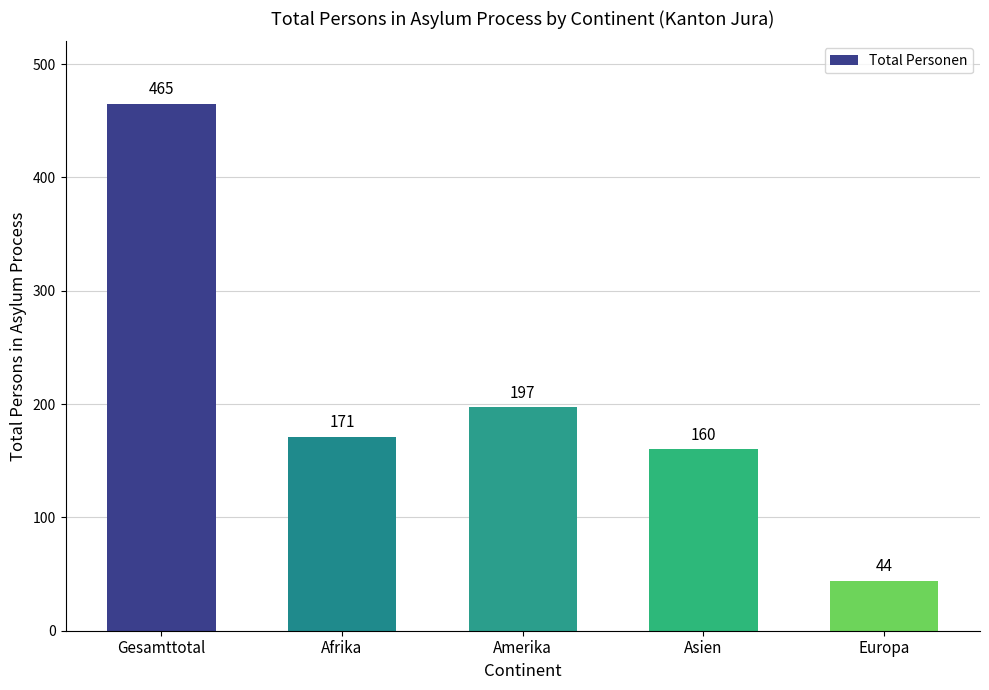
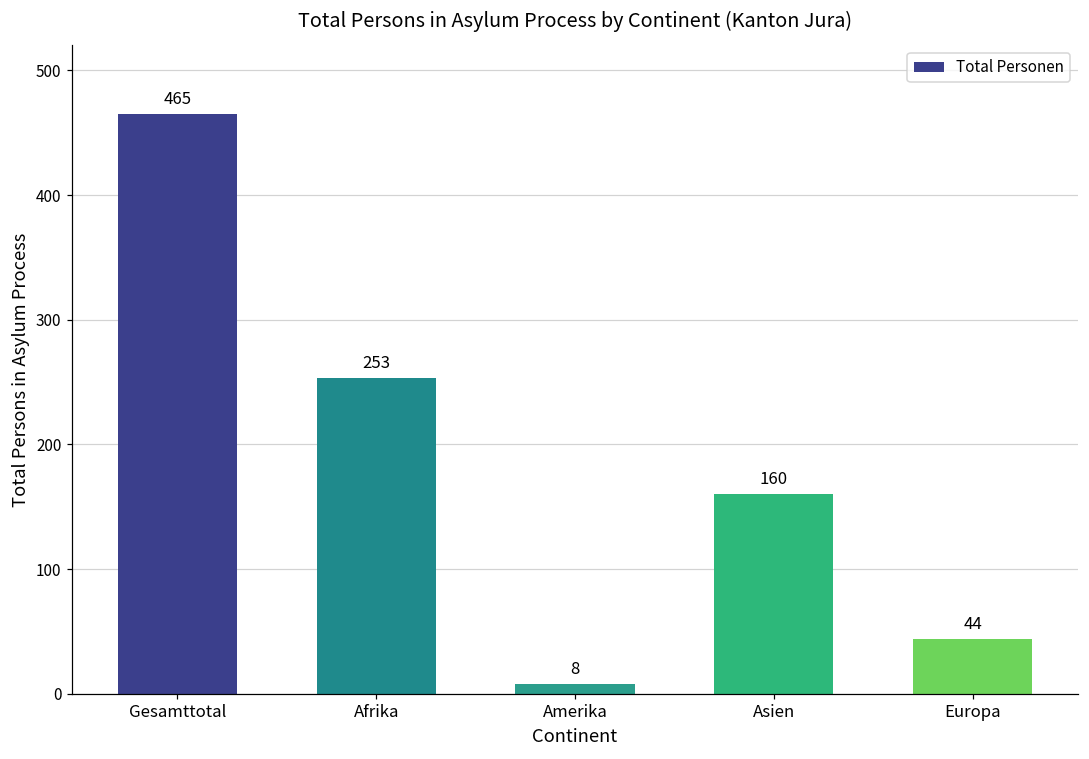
Afrika: 171 -> 253
Amerika: 197 -> 8
